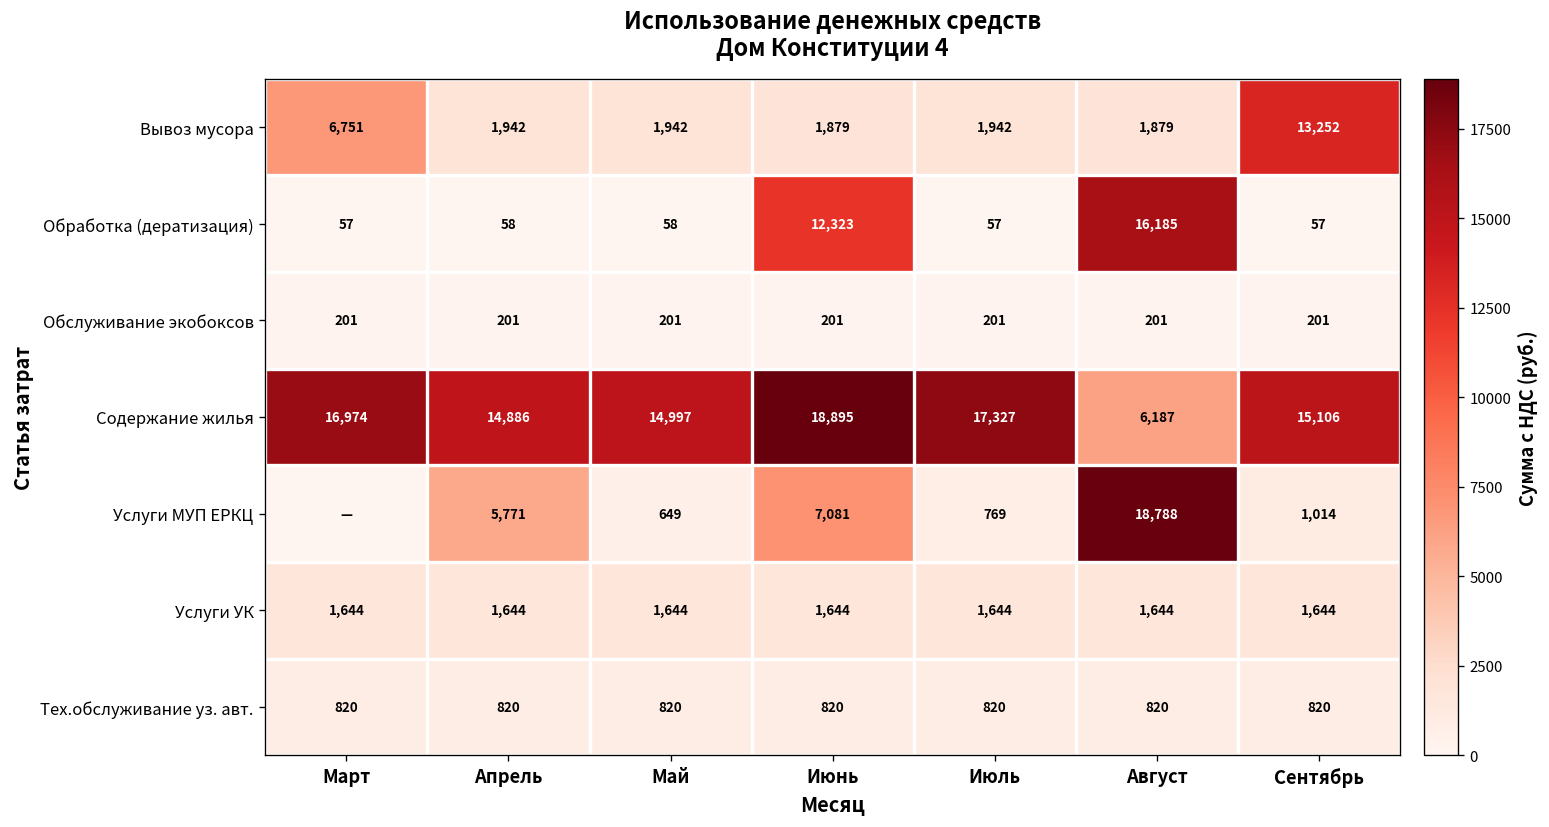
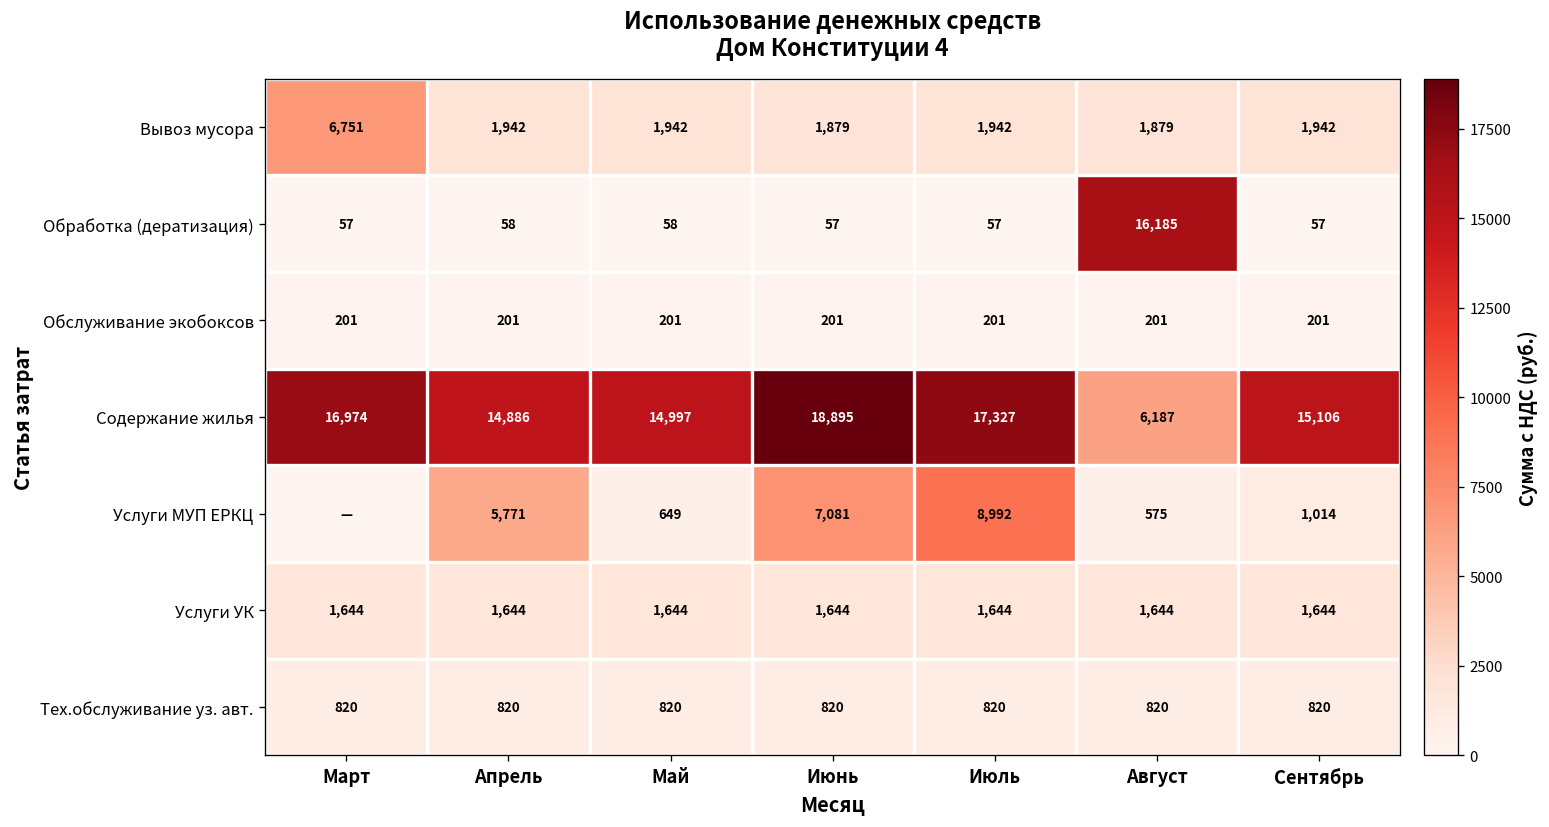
Вывоз мусора, Сентябрь: 13,252 -> 1,942
Обработка (дератизация), Июнь: 12,323 -> 57
Услуги МУП ЕРКЦ, Июль: 769 -> 8,992
Услуги МУП ЕРКЦ, Август: 18,788 -> 575
